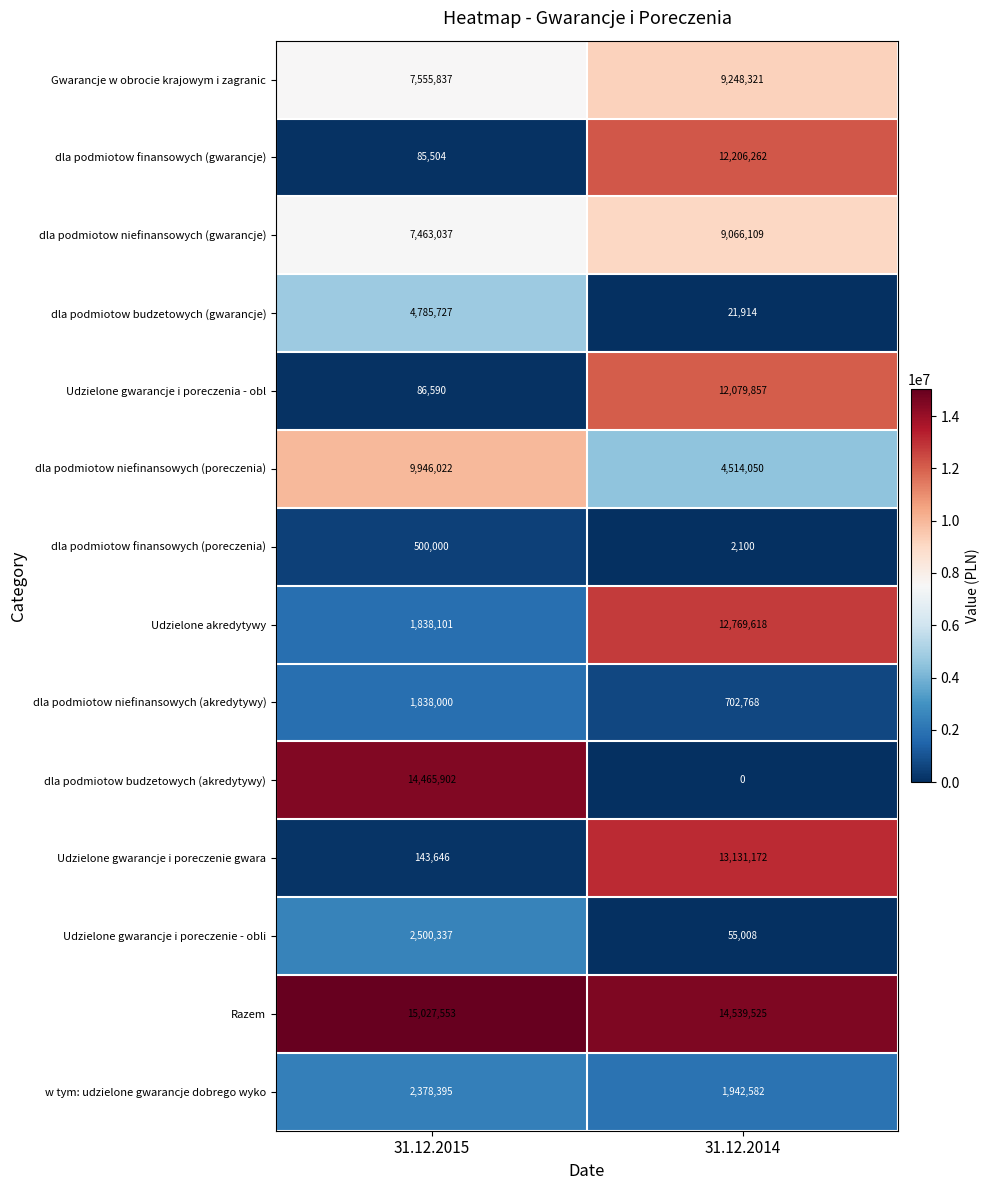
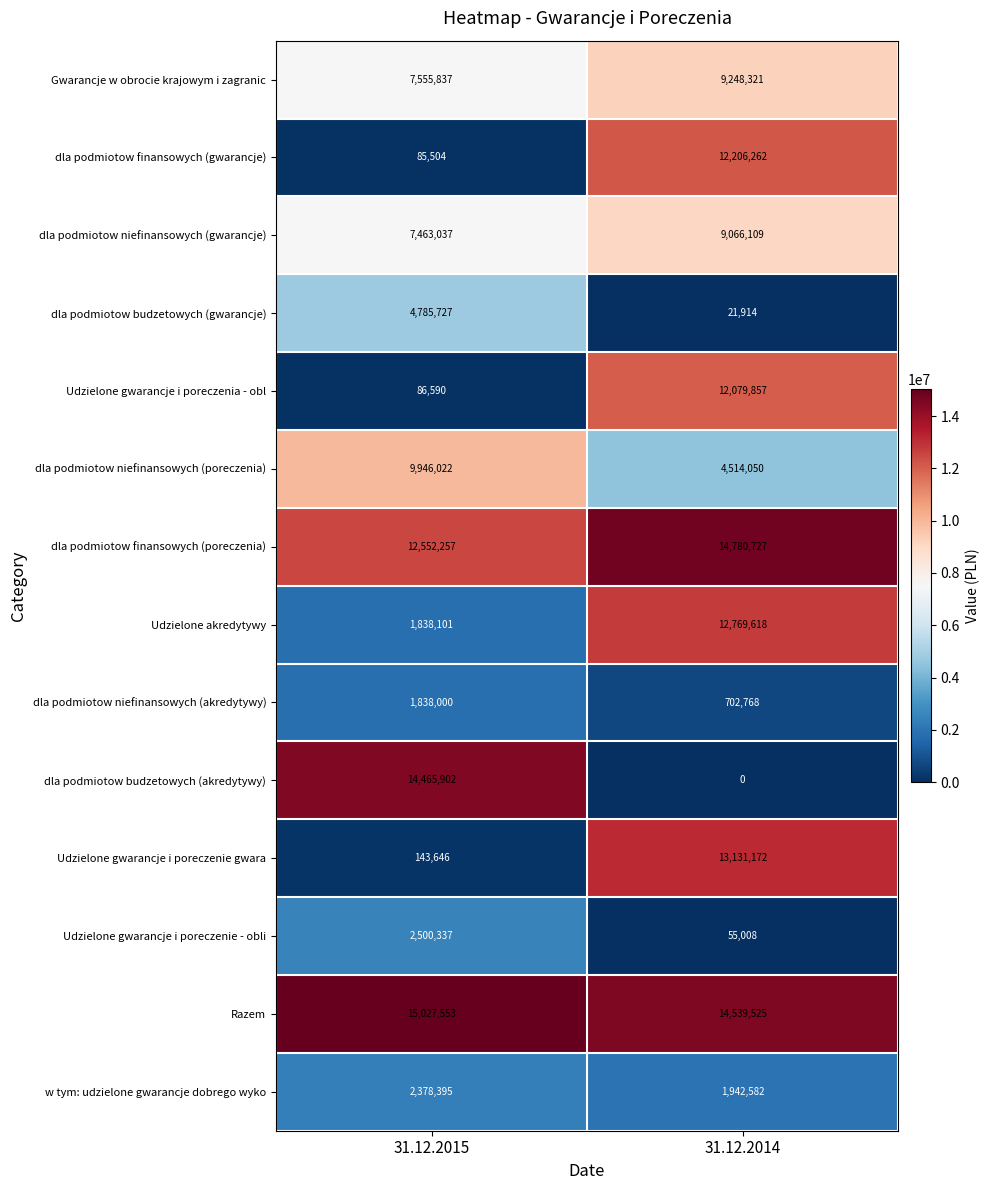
dla podmiotow finansowych (poreczenia), 31.12.2015: 500,000 -> 12,552,257
dla podmiotow finansowych (poreczenia), 31.12.2014: 2,100 -> 14,780,727
